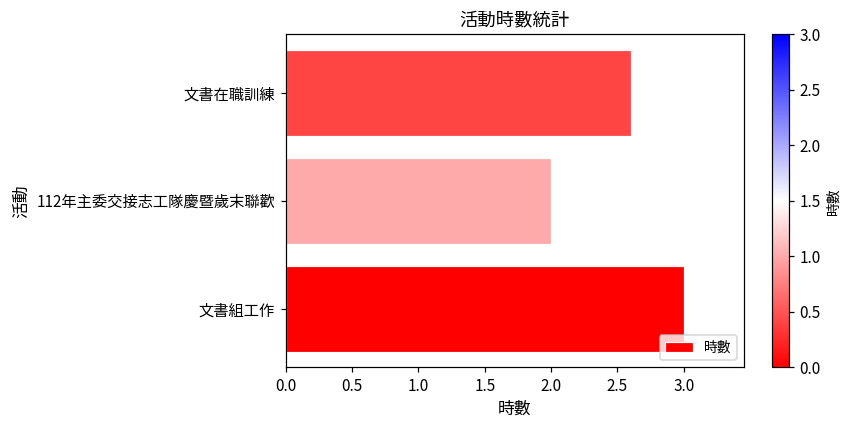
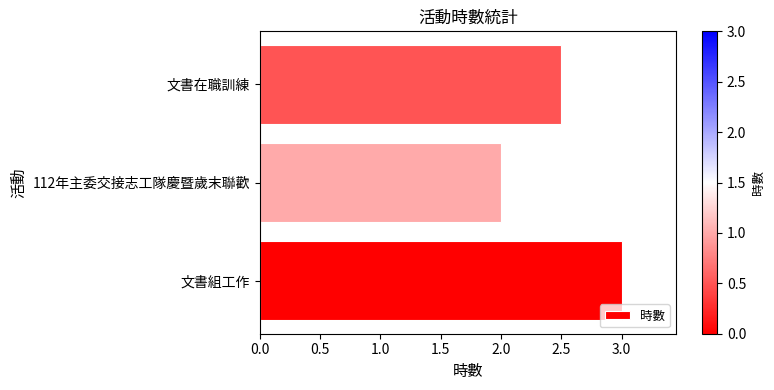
文書在職訓練: 2.6 -> 2.5
